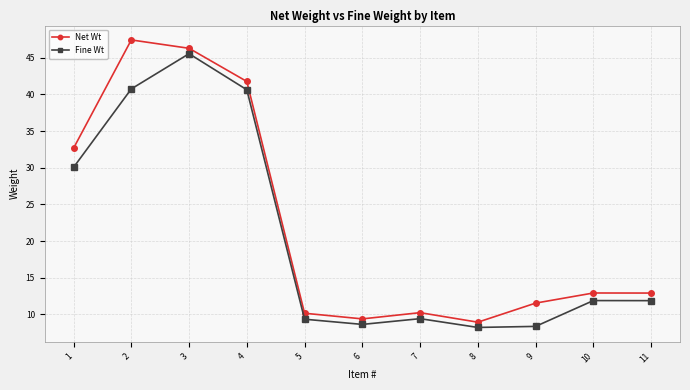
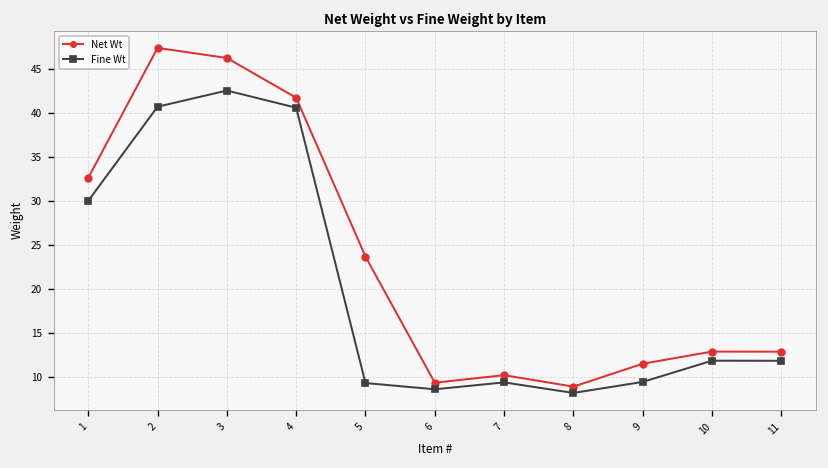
Fine Wt, 3: 46 -> 43
Net Wt, 5: 10 -> 24
Fine Wt, 9: 8 -> 9
